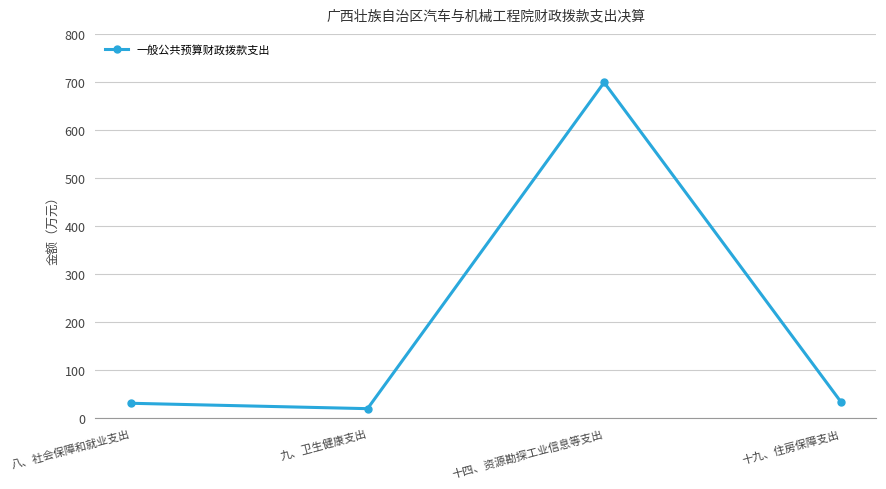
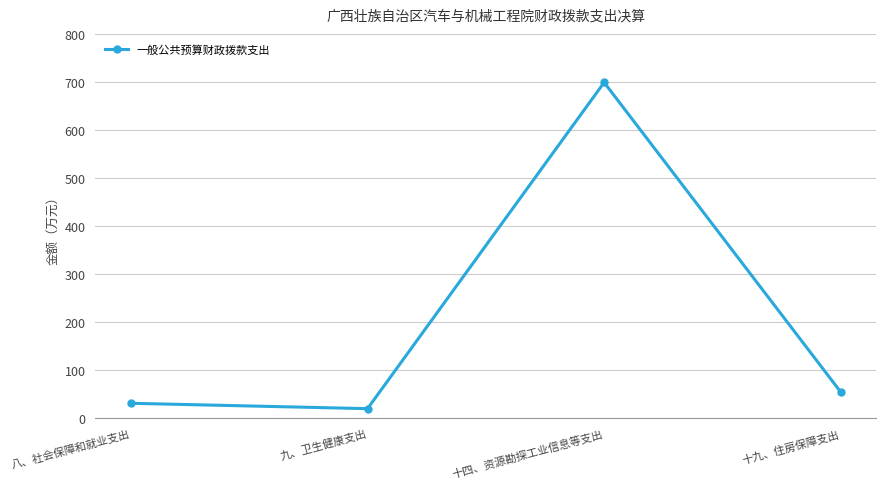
十九、住房保障支出: 30 -> 50
